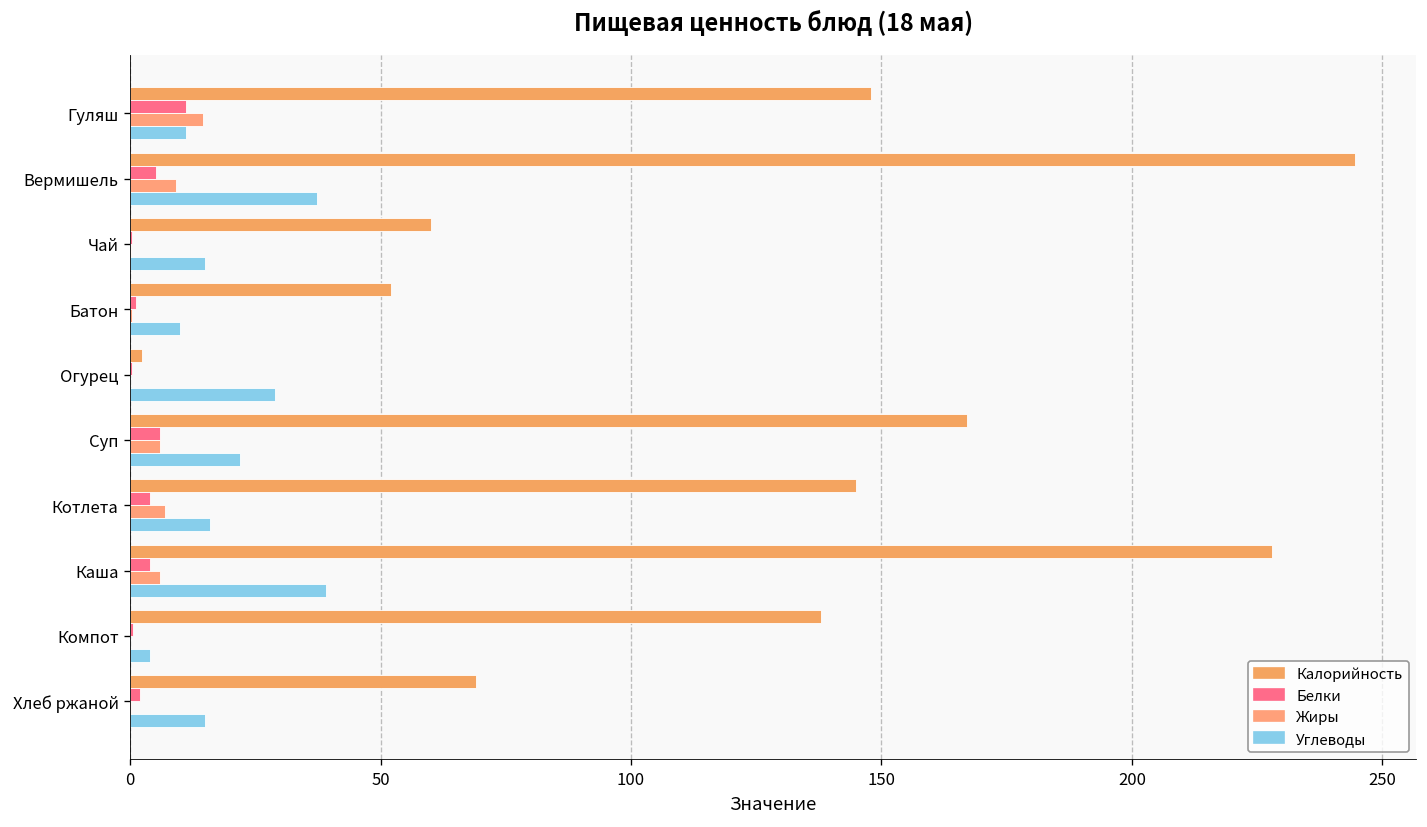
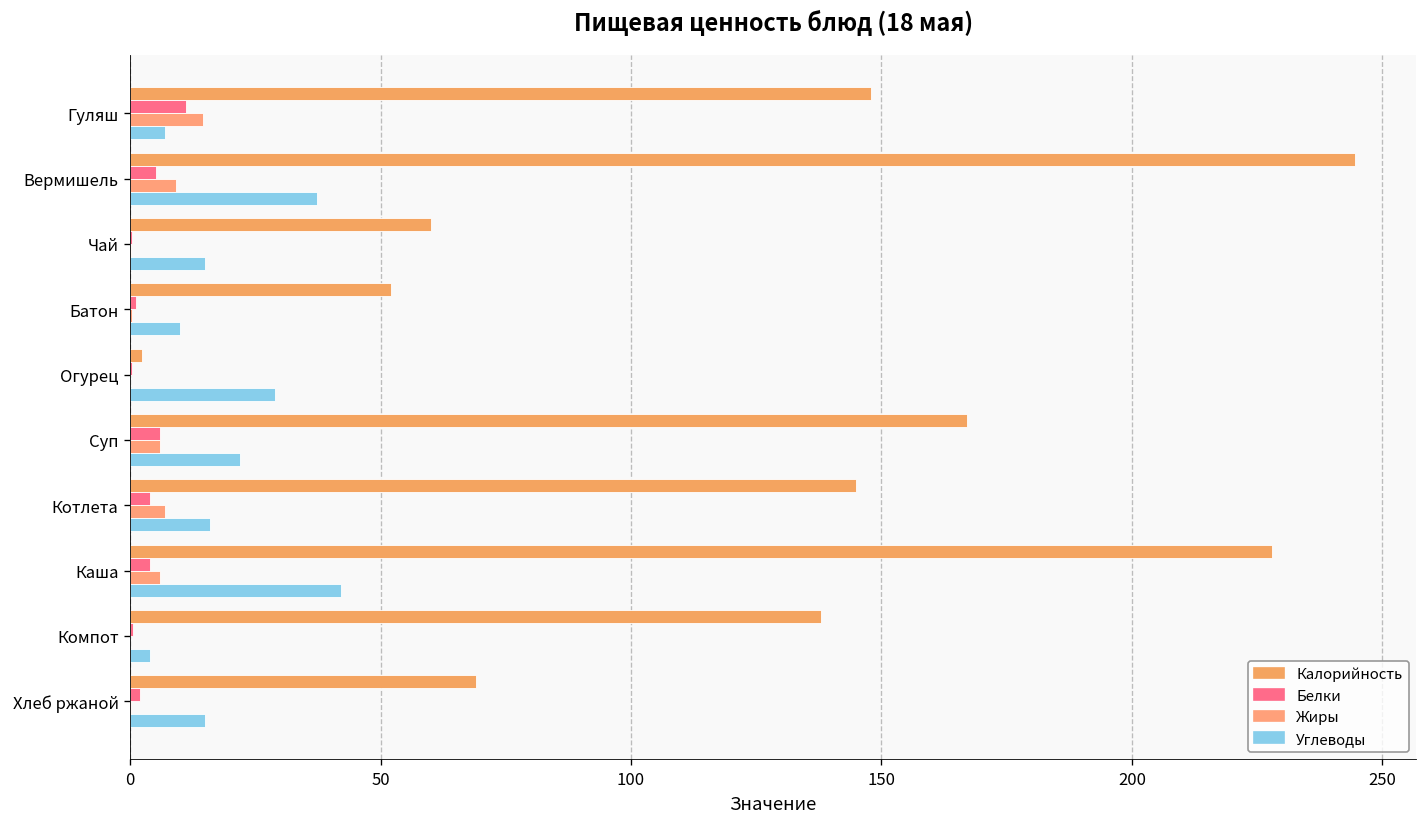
Углеводы, Гуляш: 11 -> 7
Углеводы, Каша: 39 -> 42
